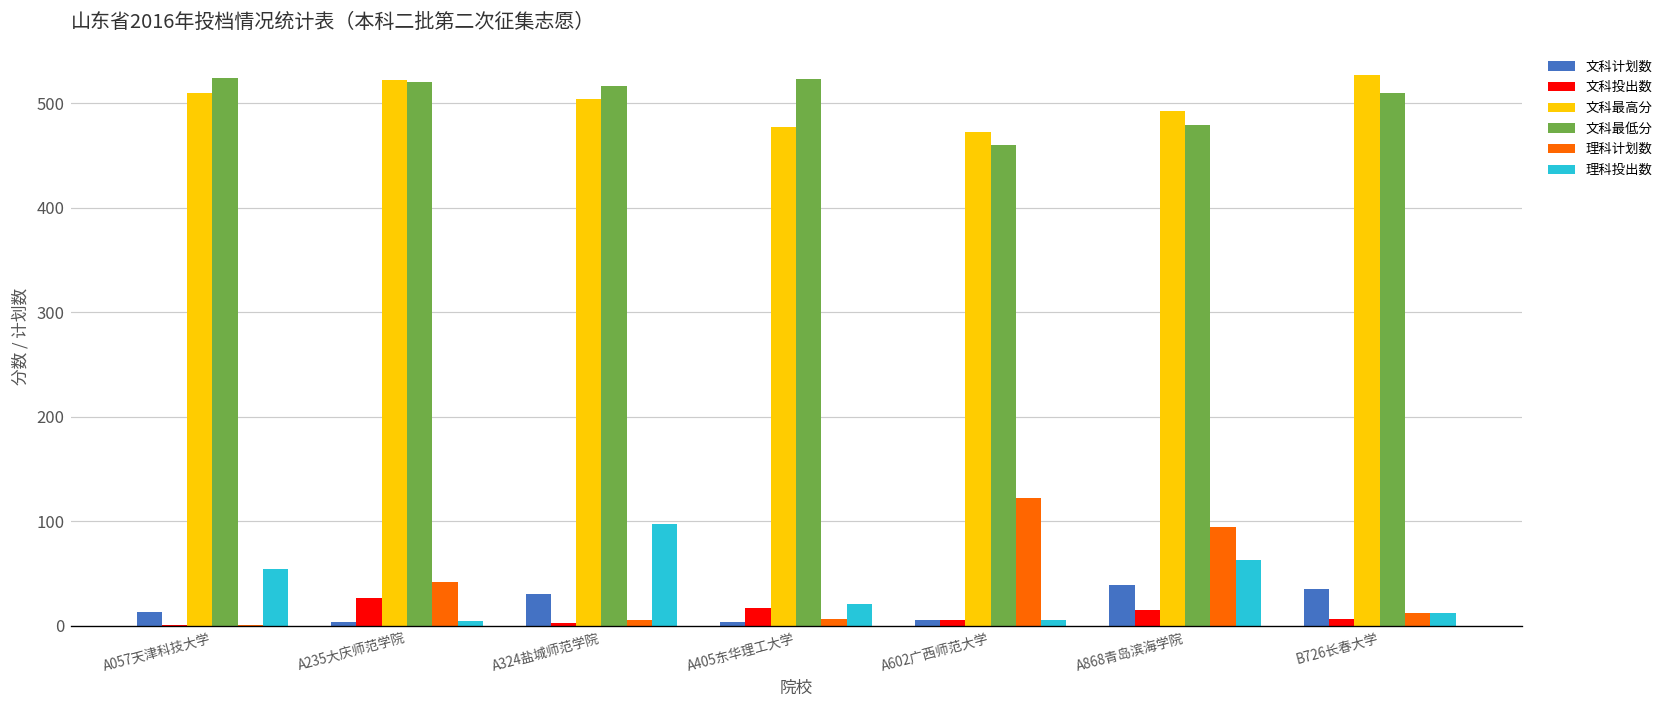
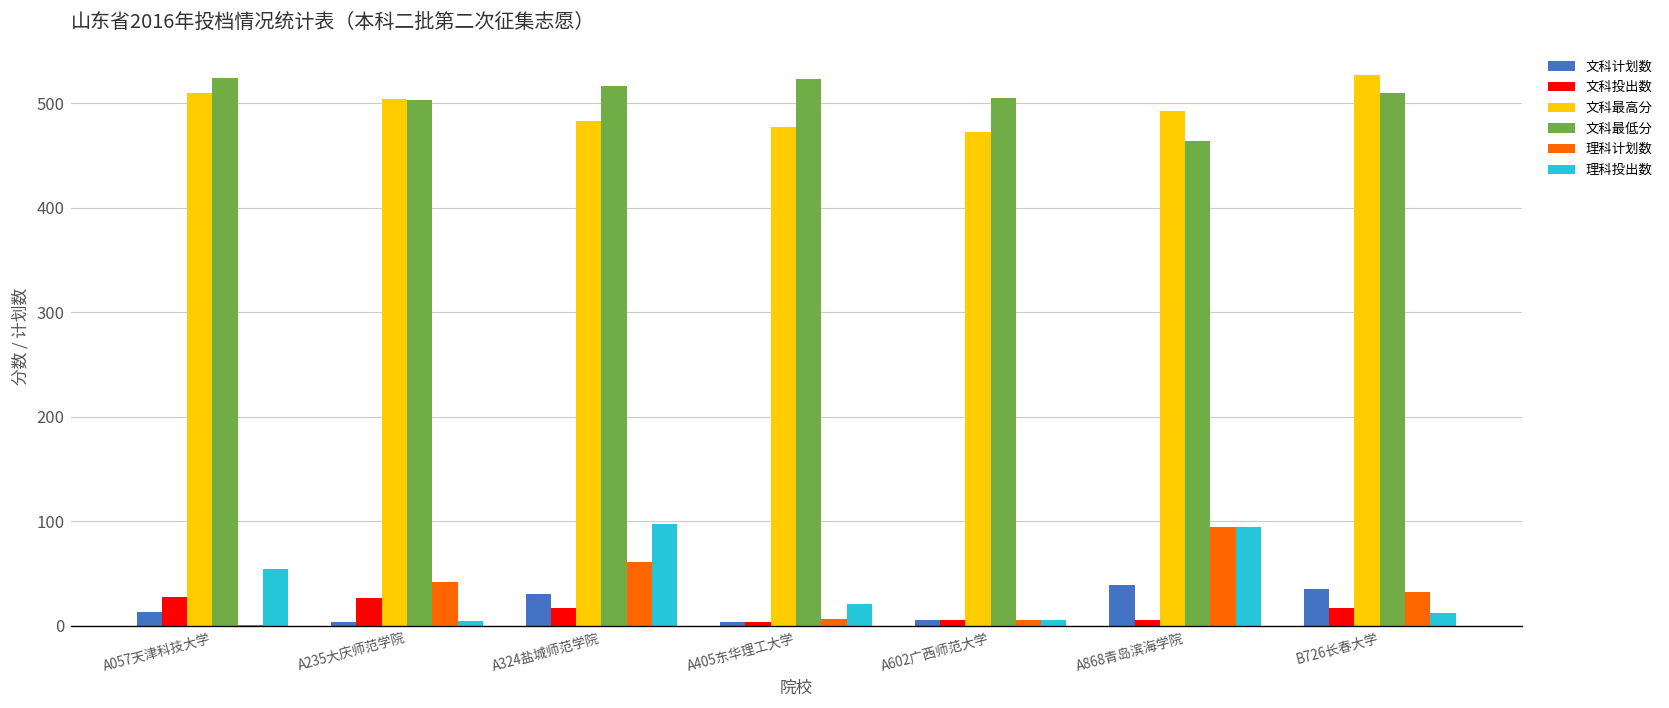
文科投出数, A057天津科技大学: 0 -> 30
文科最高分, A235大庆师范学院: 520 -> 500
文科最低分, A235大庆师范学院: 520 -> 500
文科投出数, A324盐城师范学院: 0 -> 20
文科最高分, A324盐城师范学院: 500 -> 480
理科计划数, A324盐城师范学院: 10 -> 60
文科投出数, A405东华理工大学: 20 -> 0
文科最低分, A602广西师范大学: 460 -> 510
理科计划数, A602广西师范大学: 120 -> 10
文科投出数, A868青岛滨海学院: 20 -> 10
文科最低分, A868青岛滨海学院: 480 -> 460
理科投出数, A868青岛滨海学院: 60 -> 90
文科投出数, B726长春大学: 10 -> 20
理科计划数, B726长春大学: 10 -> 30
